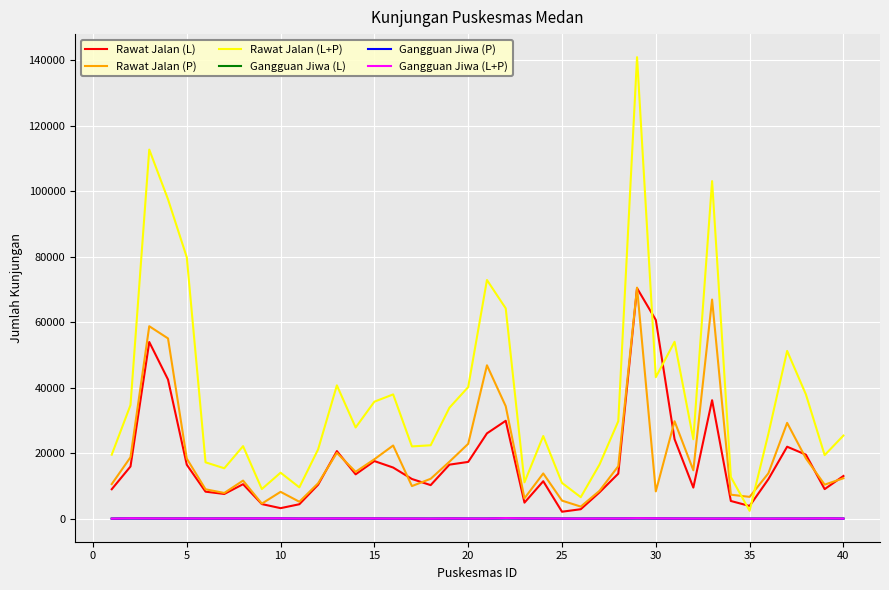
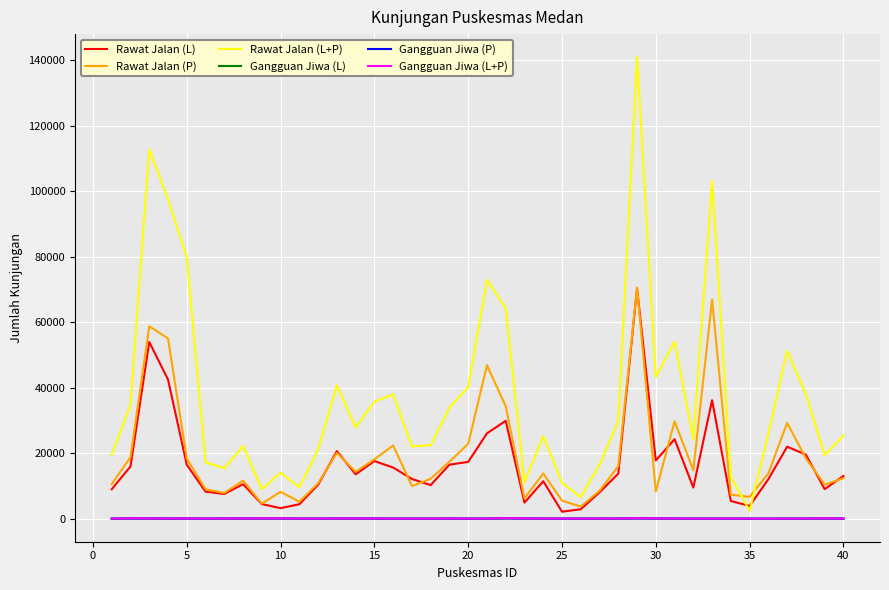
Rawat Jalan (L), 30: 61000 -> 18000
